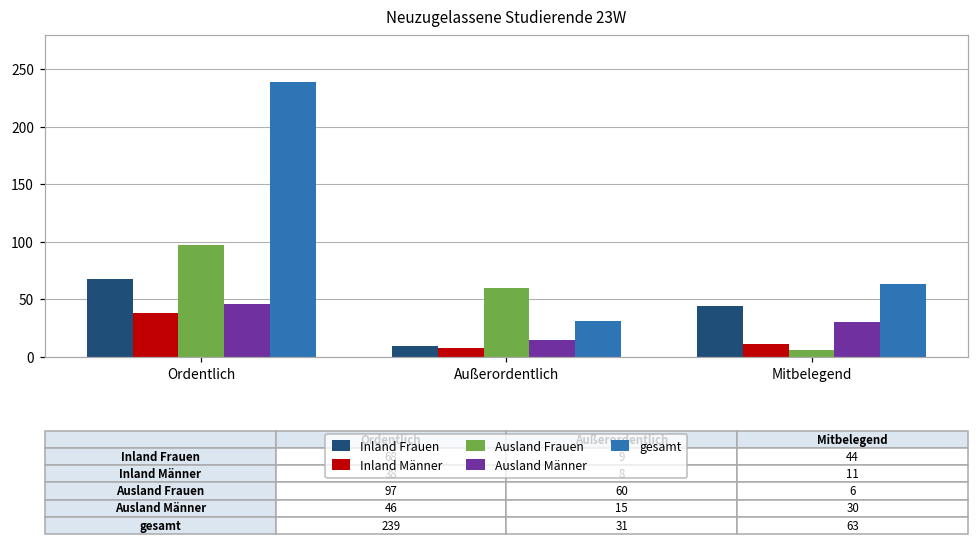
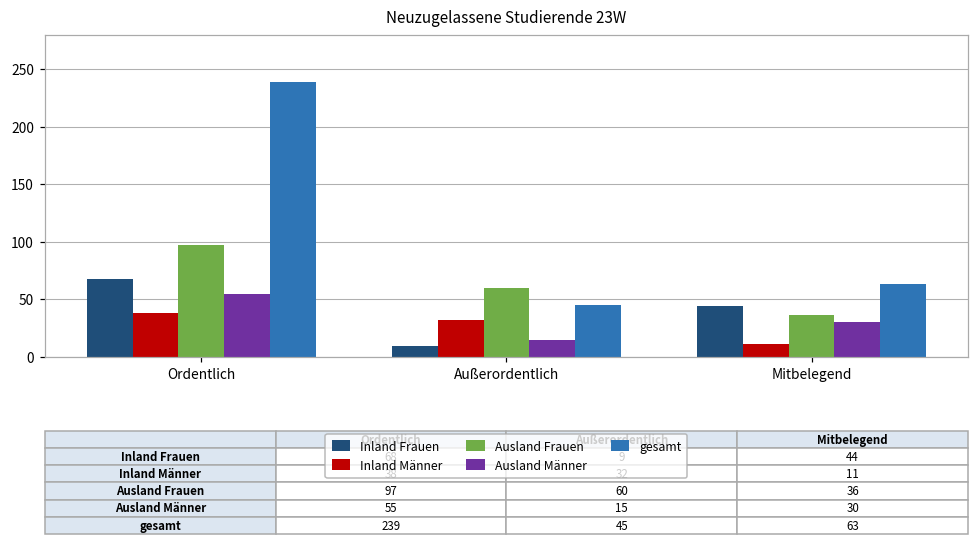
Ausland Männer, Ordentlich: 46 -> 55
Inland Männer, Außerordentlich: 8 -> 32
gesamt, Außerordentlich: 31 -> 45
Ausland Frauen, Mitbelegend: 6 -> 36
